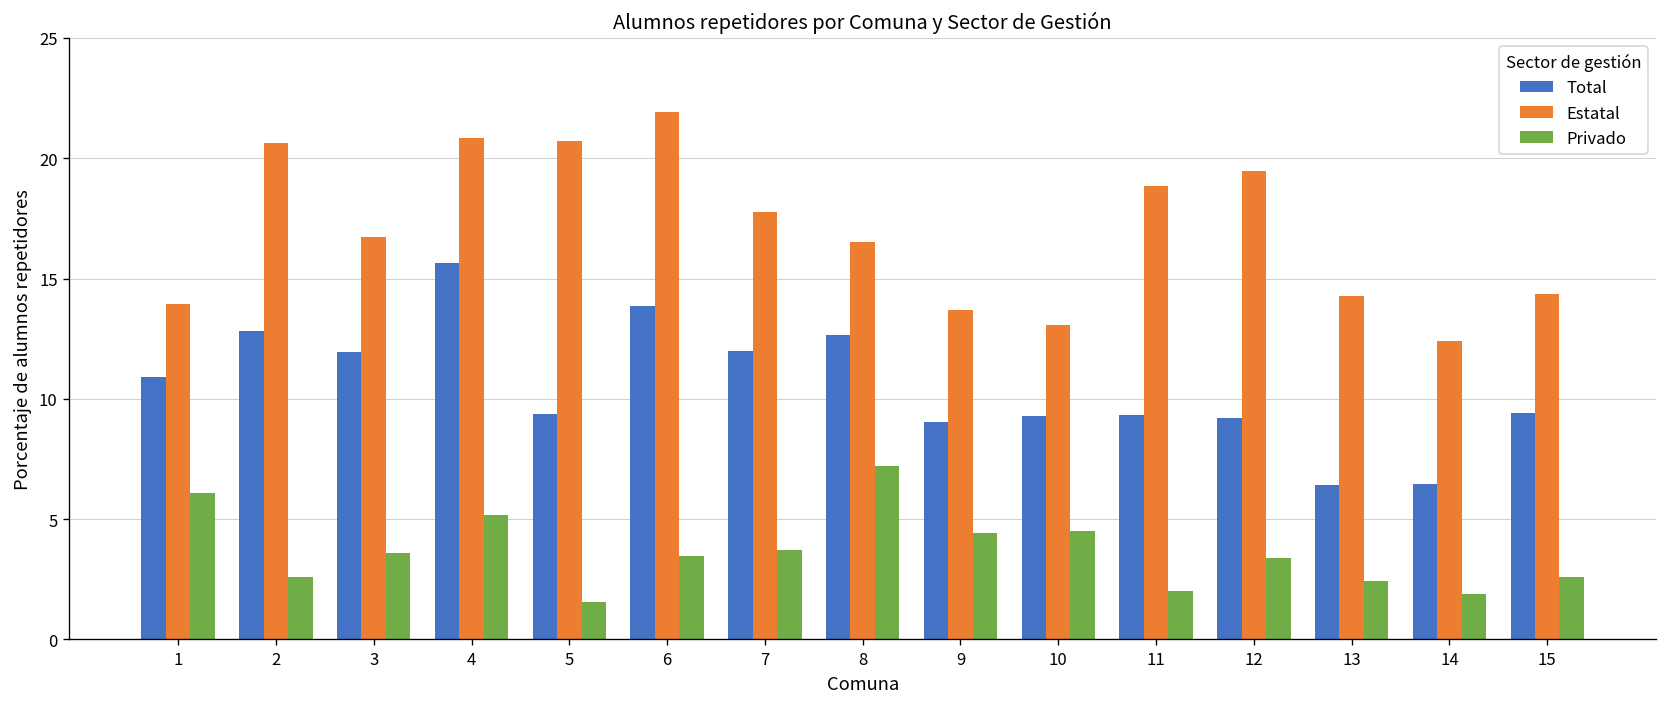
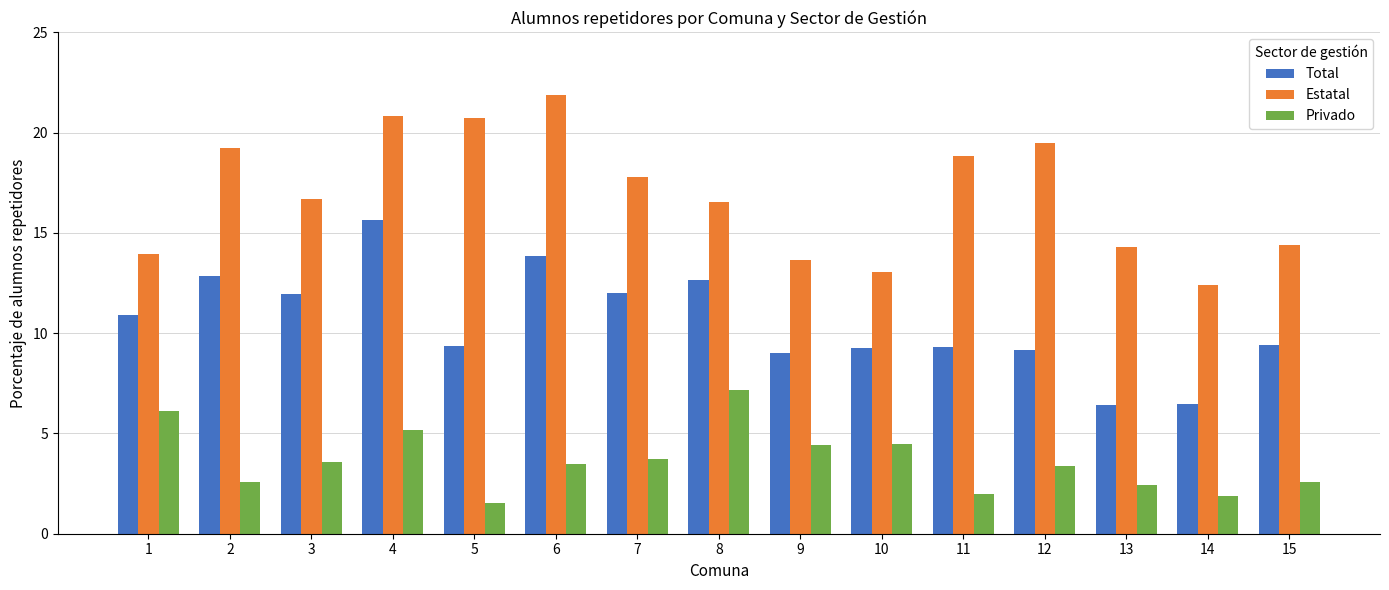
Estatal, 2: 20.7 -> 19.2
